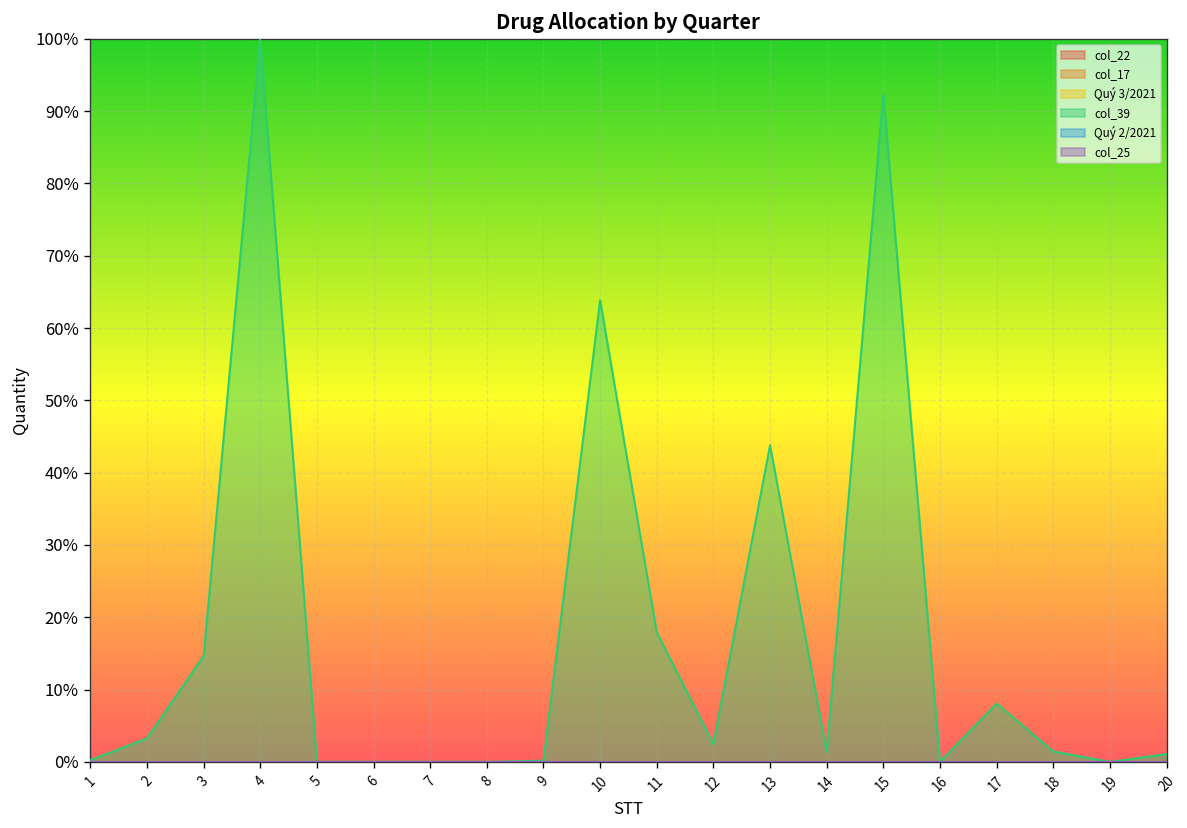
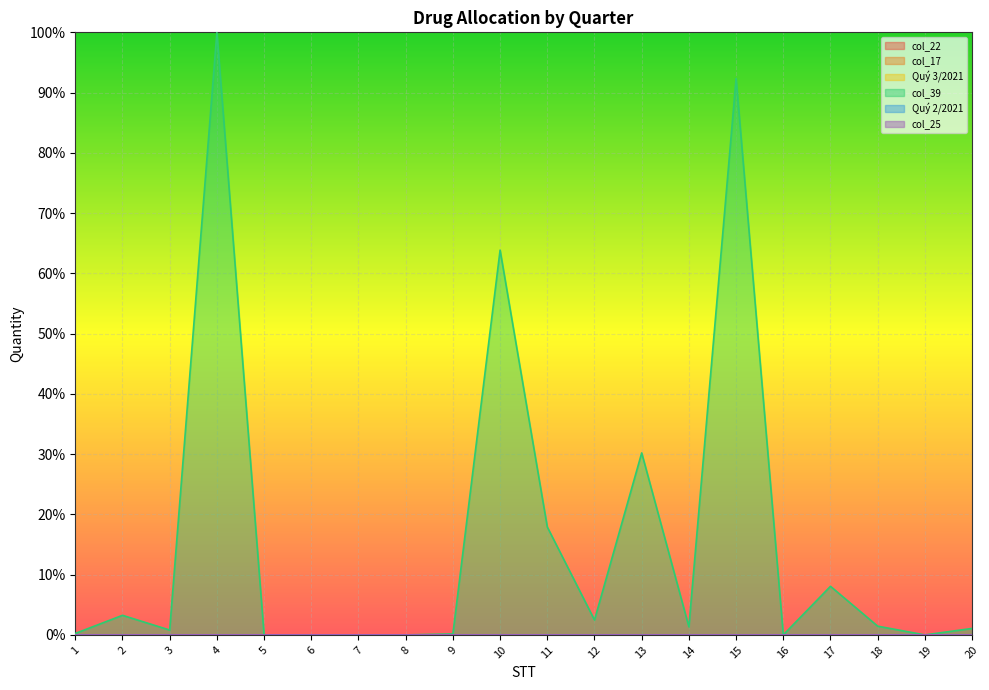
col_39, 3: 15% -> 1%
col_39, 13: 44% -> 30%
